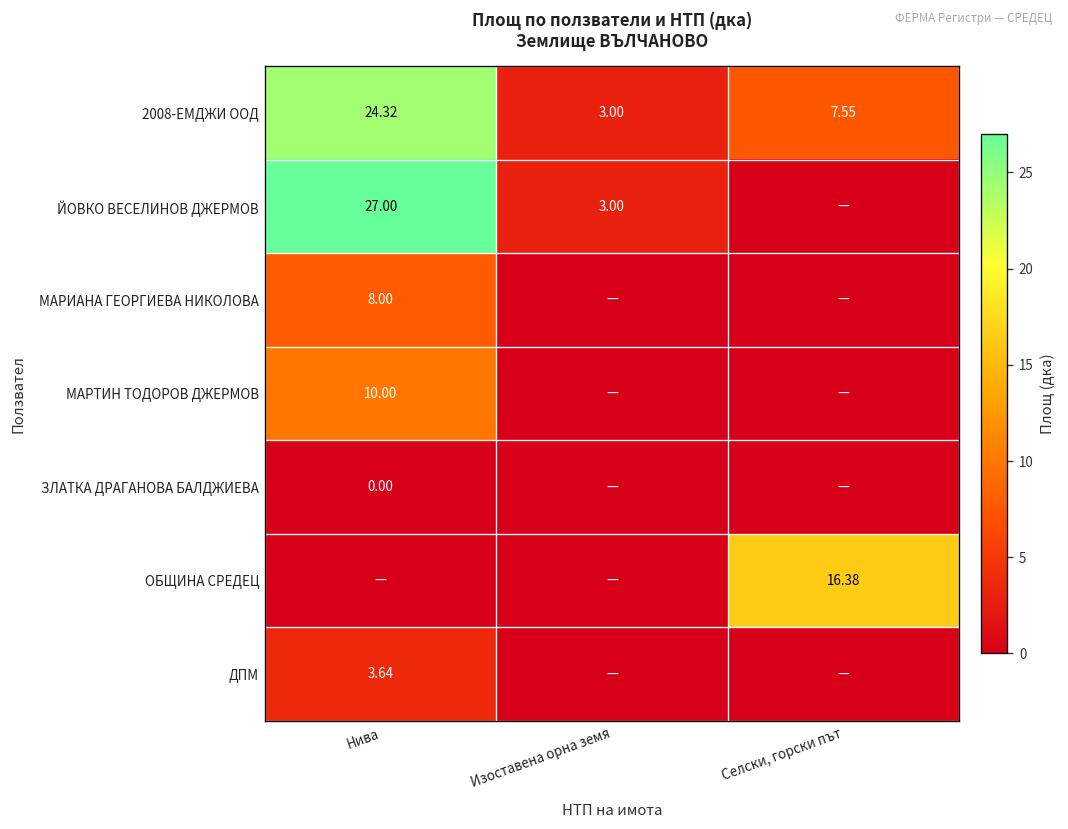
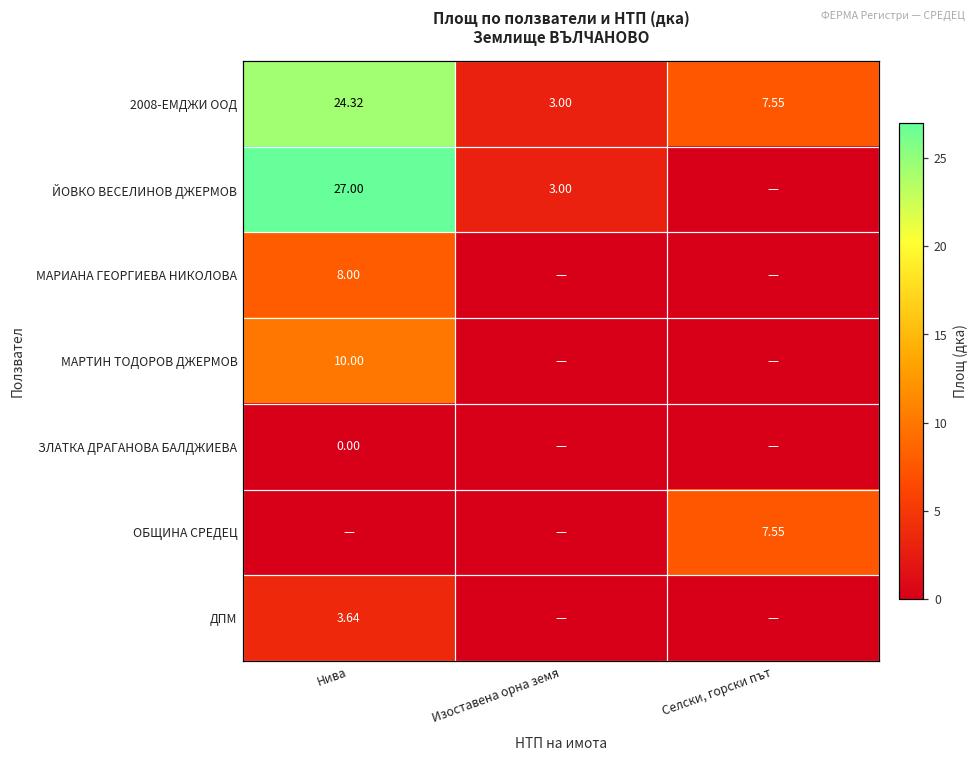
ОБЩИНА СРЕДЕЦ, Селски, горски път: 16.38 -> 7.55
